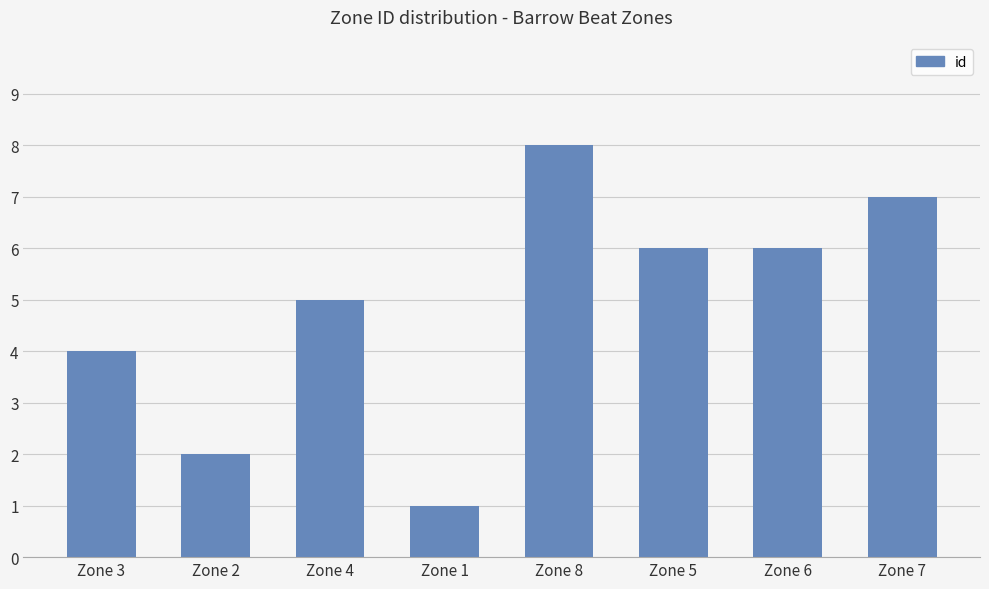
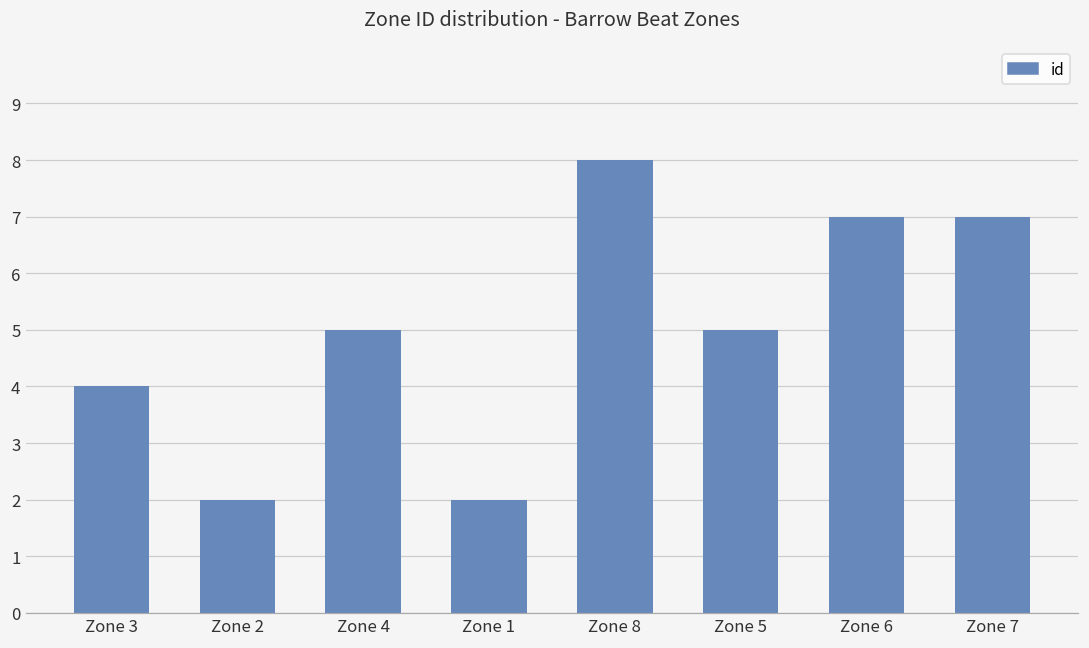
Zone 1: 1 -> 2
Zone 5: 6 -> 5
Zone 6: 6 -> 7
